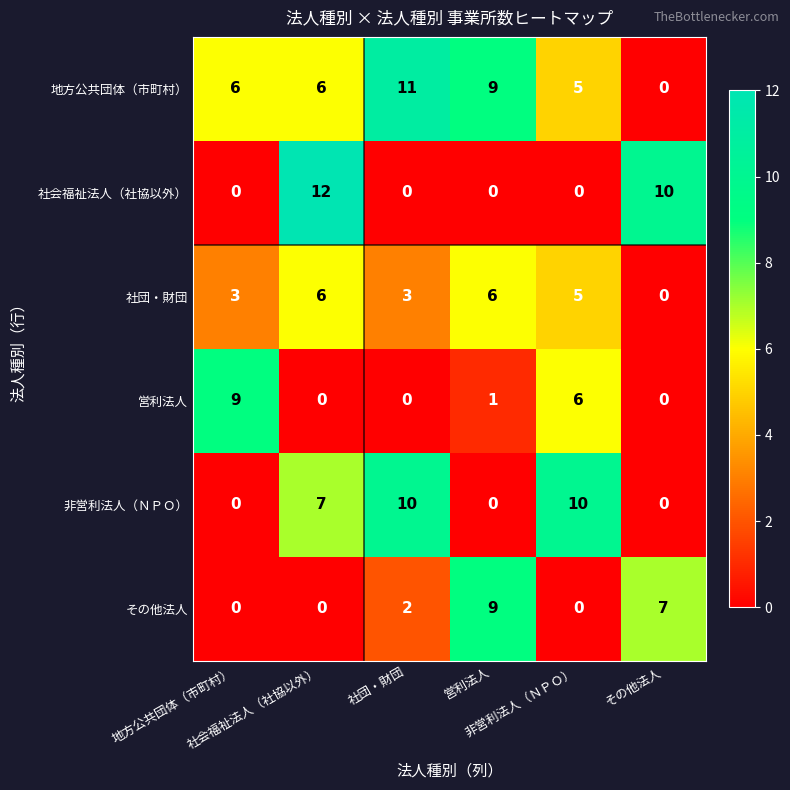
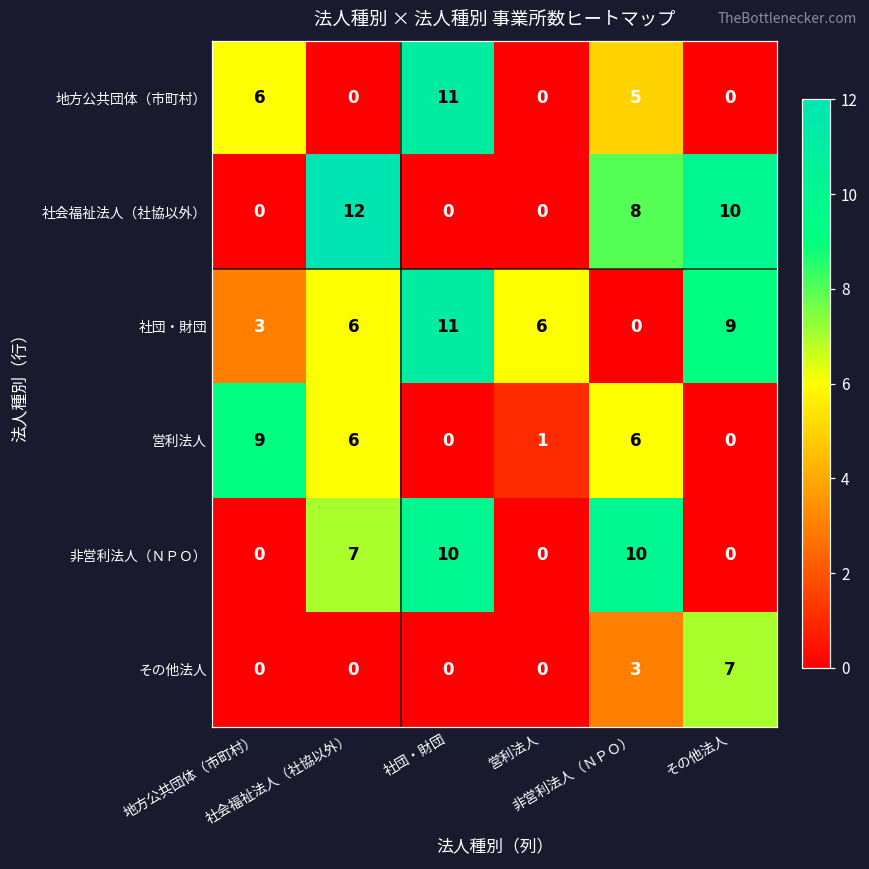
地方公共団体（市町村）, 社会福祉法人（社協以外）: 6 -> 0
地方公共団体（市町村）, 営利法人: 9 -> 0
社会福祉法人（社協以外）, 非営利法人（ＮＰＯ）: 0 -> 8
社団・財団, 社団・財団: 3 -> 11
社団・財団, 非営利法人（ＮＰＯ）: 5 -> 0
社団・財団, その他法人: 0 -> 9
営利法人, 社会福祉法人（社協以外）: 0 -> 6
その他法人, 社団・財団: 2 -> 0
その他法人, 営利法人: 9 -> 0
その他法人, 非営利法人（ＮＰＯ）: 0 -> 3
